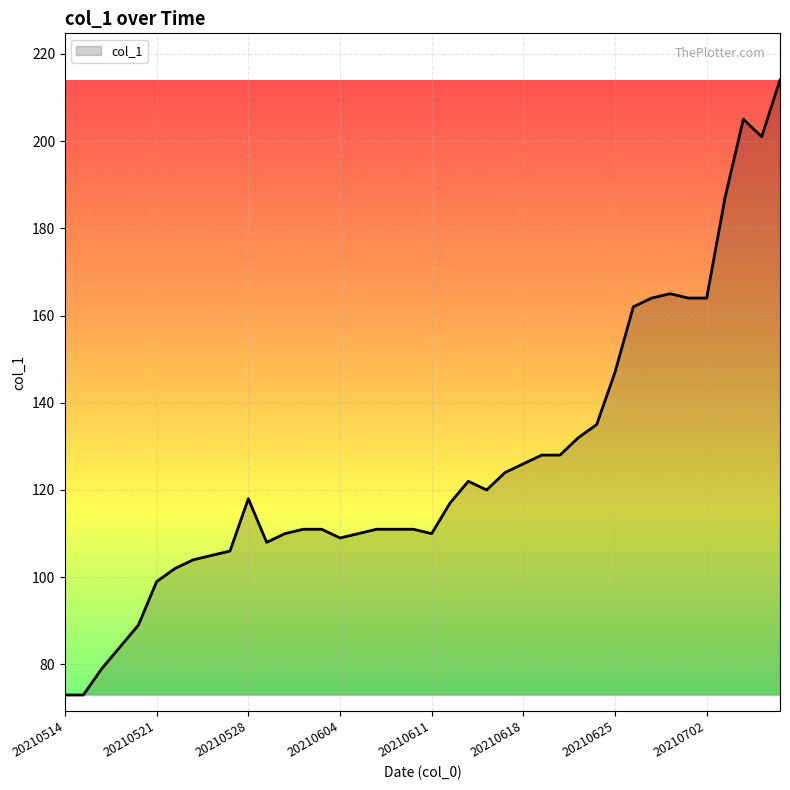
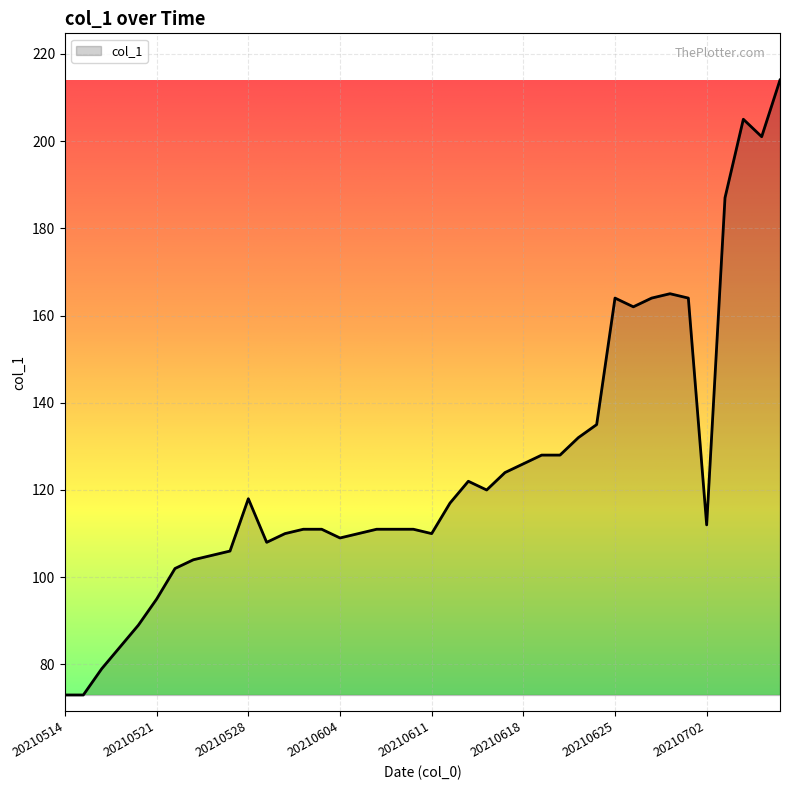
20210521: 99 -> 95
20210625: 147 -> 164
20210702: 164 -> 112
